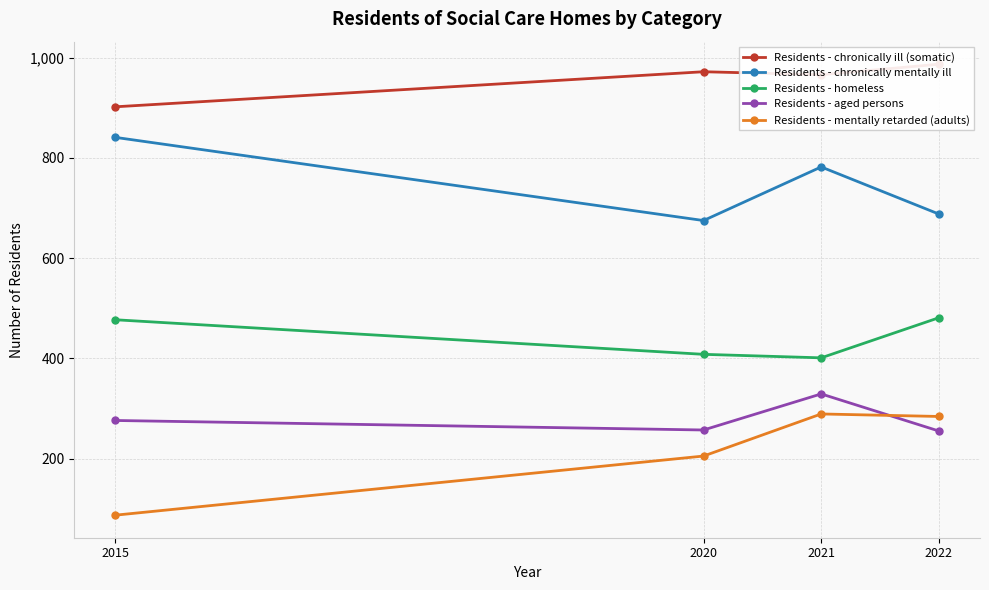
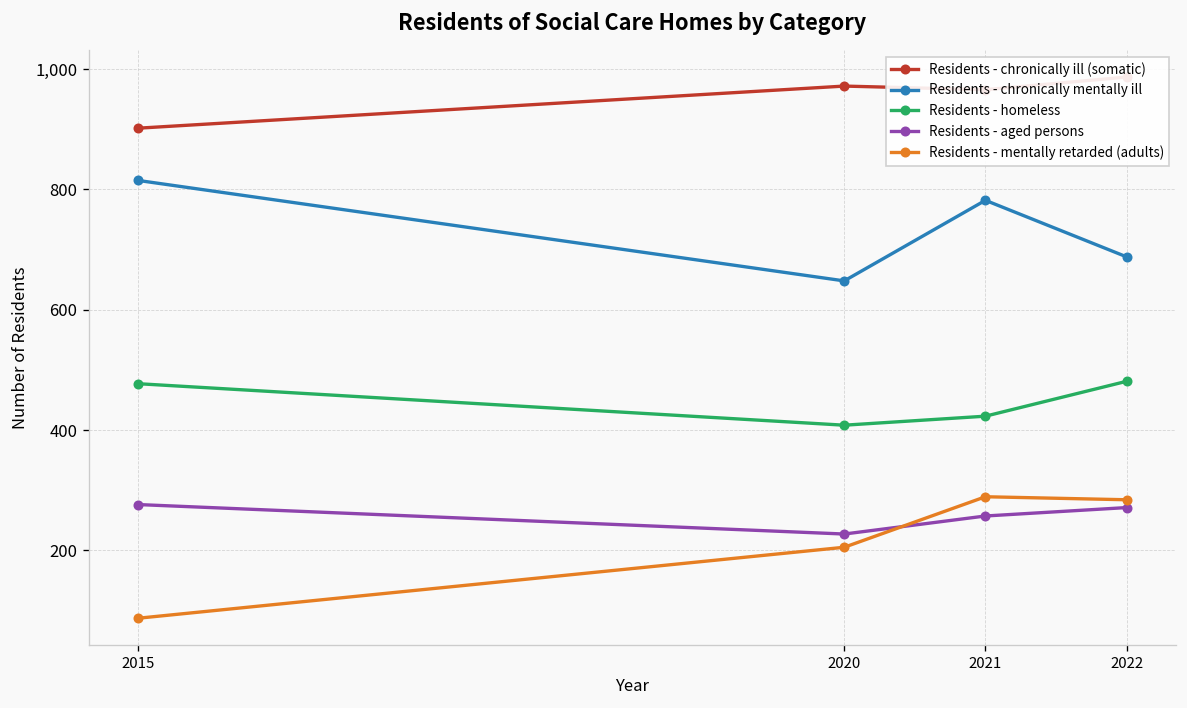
Residents - chronically mentally ill, 2015: 840 -> 820
Residents - chronically mentally ill, 2020: 680 -> 650
Residents - aged persons, 2020: 260 -> 230
Residents - homeless, 2021: 400 -> 420
Residents - aged persons, 2021: 330 -> 260
Residents - aged persons, 2022: 260 -> 270
